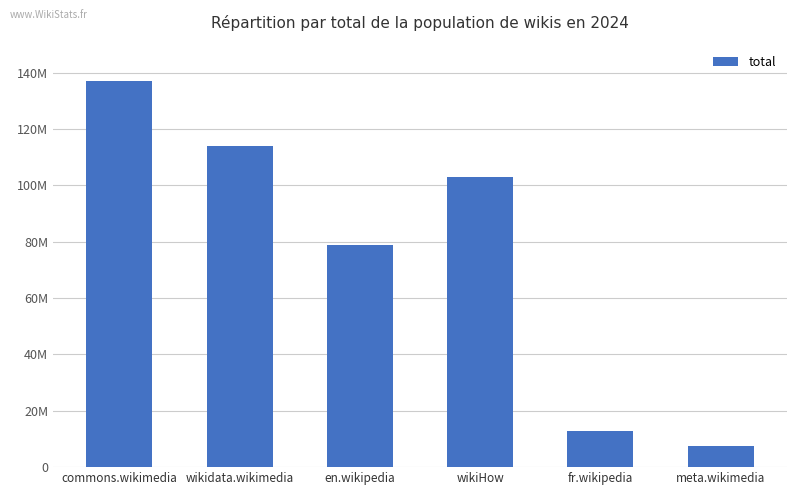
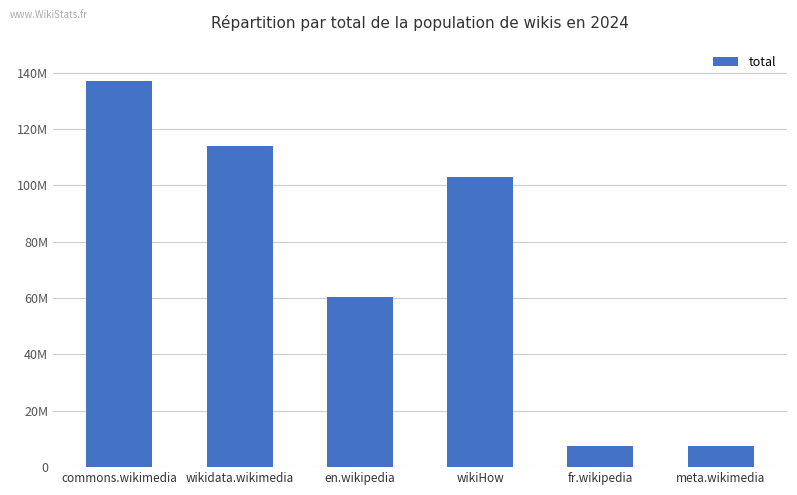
en.wikipedia: 79000000 -> 60000000
fr.wikipedia: 13000000 -> 8000000
